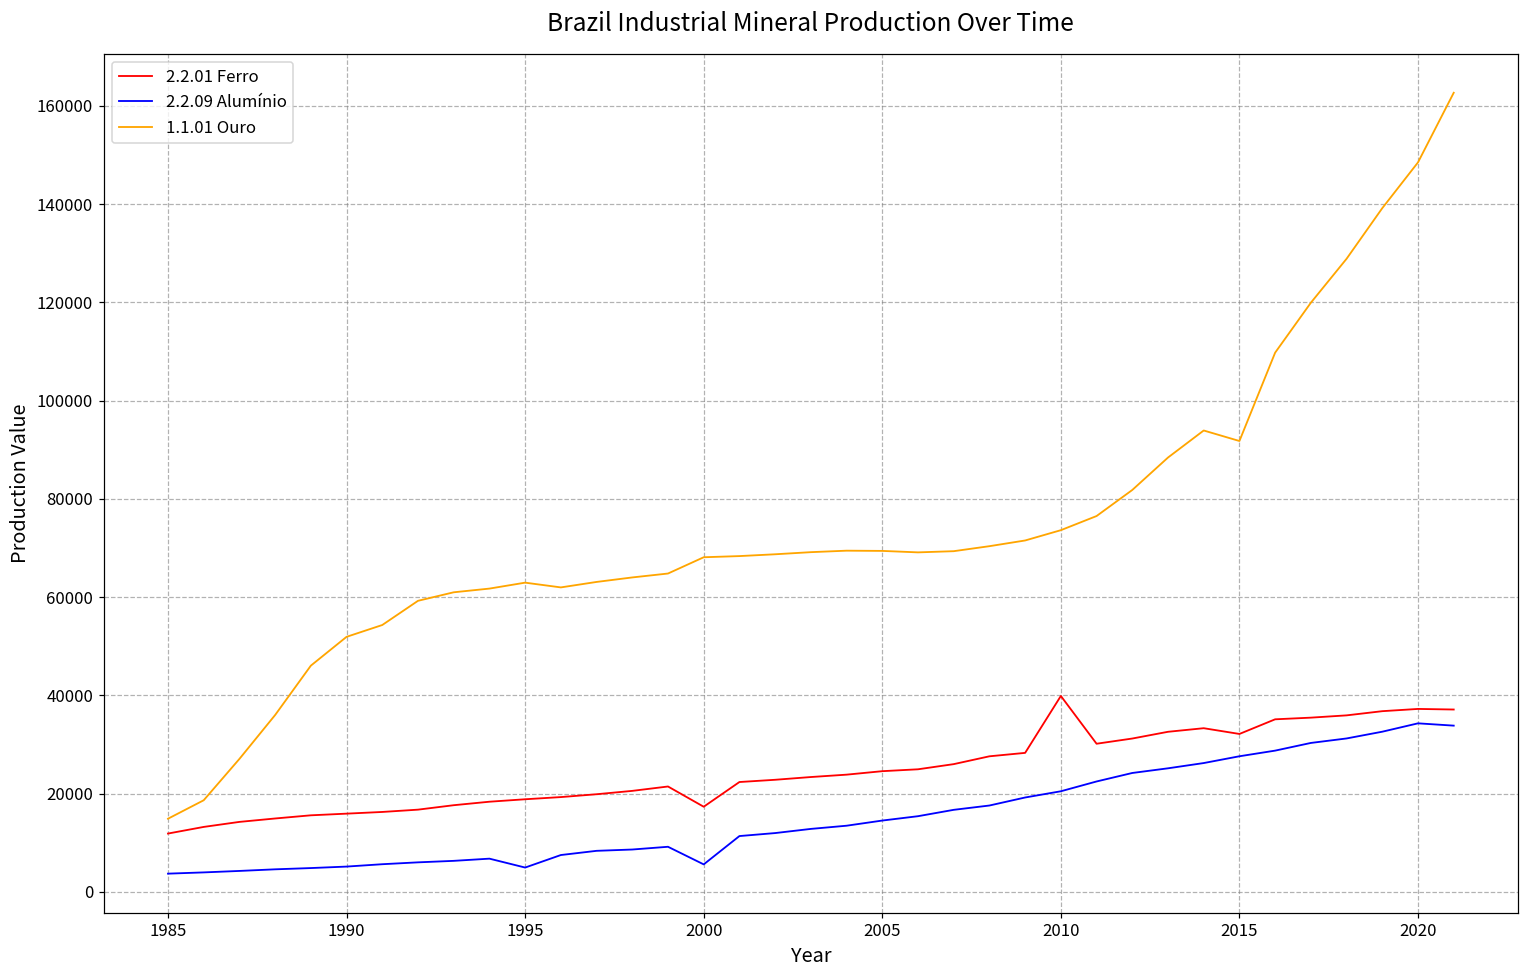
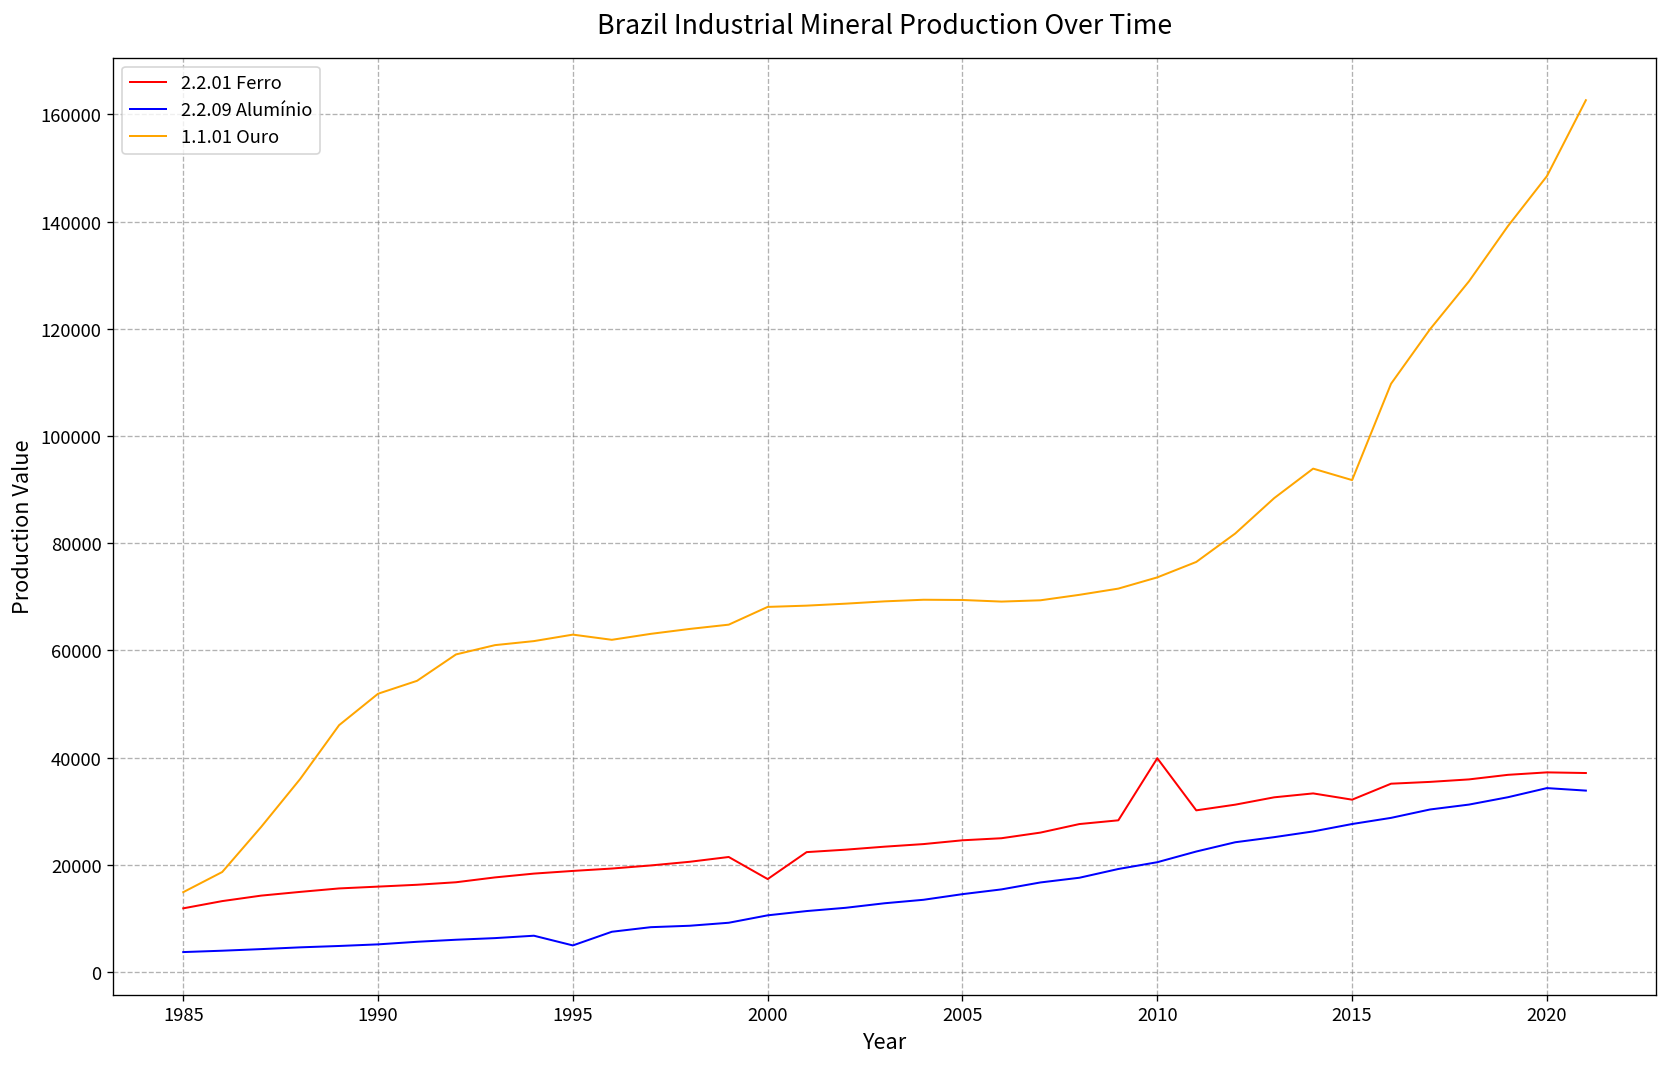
2.2.09 Alumínio, 2000: 6000 -> 11000
